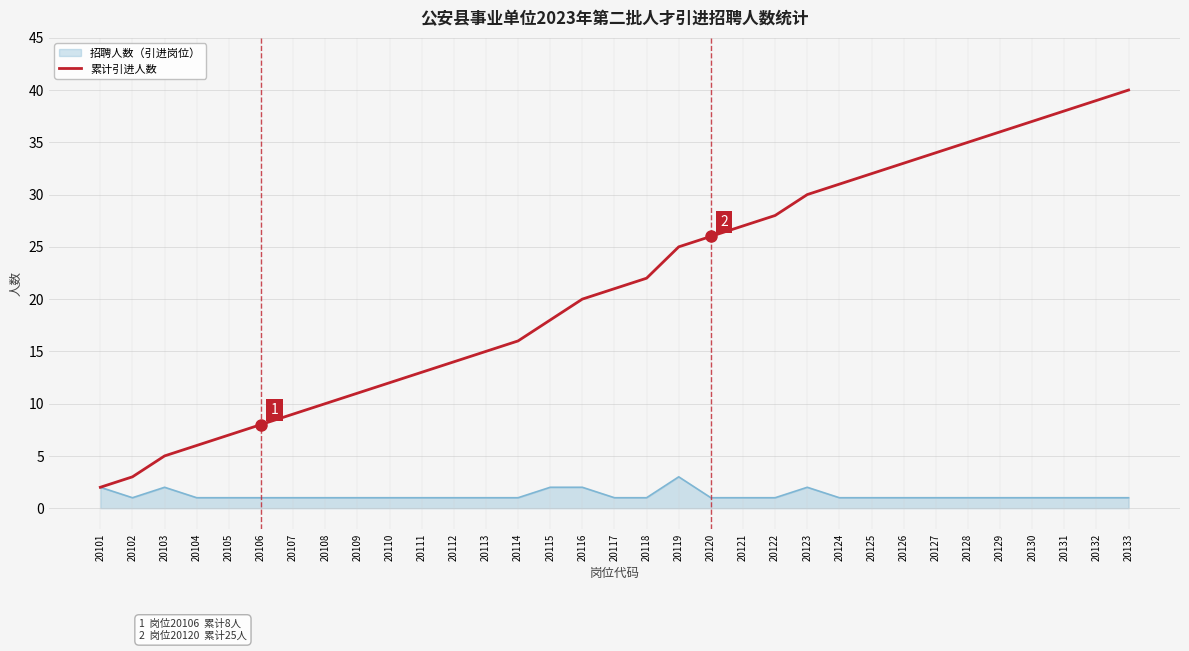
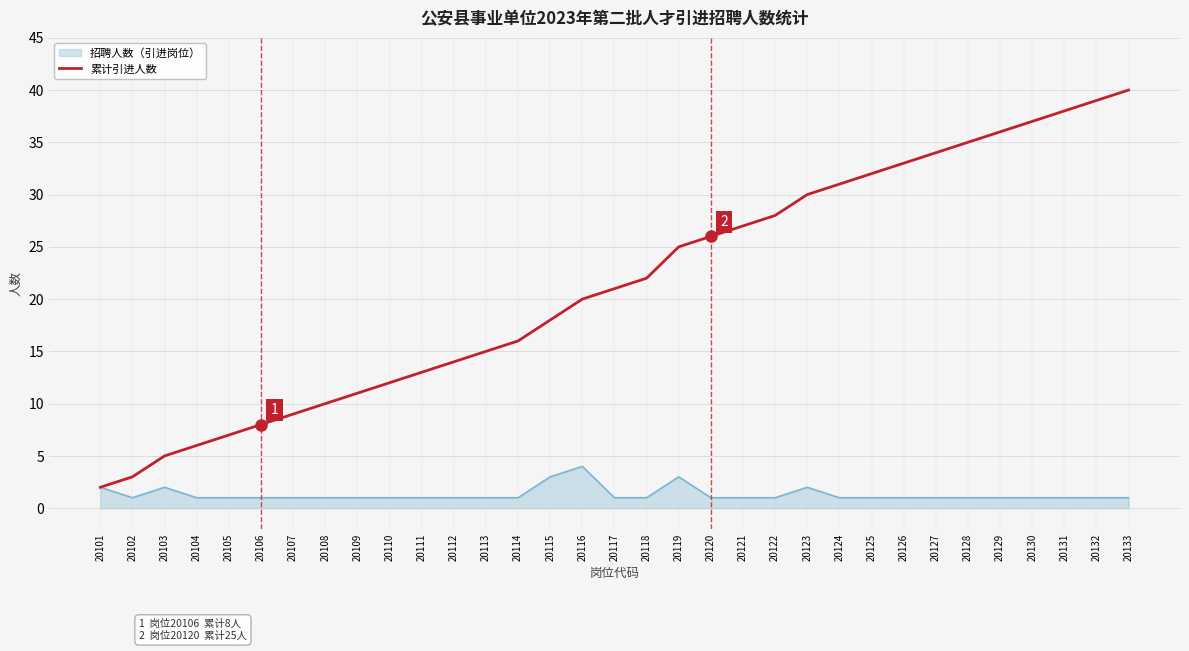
招聘人数（引进岗位）, 20115: 2 -> 3
招聘人数（引进岗位）, 20116: 2 -> 4
